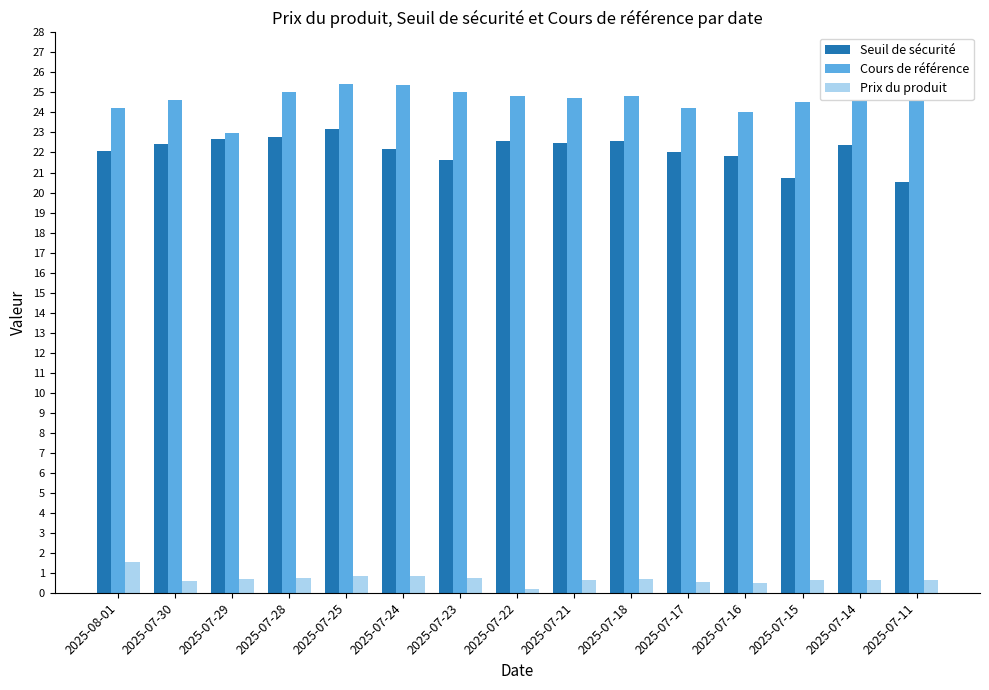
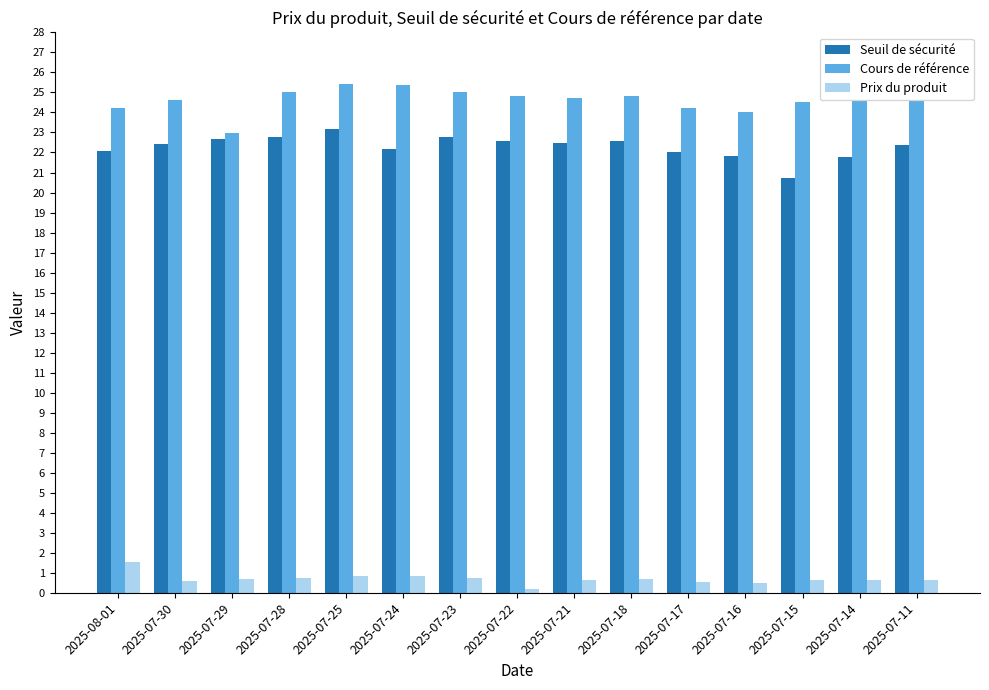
Seuil de sécurité, 2025-07-23: 21.6 -> 22.8
Seuil de sécurité, 2025-07-14: 22.4 -> 21.8
Seuil de sécurité, 2025-07-11: 20.6 -> 22.4
